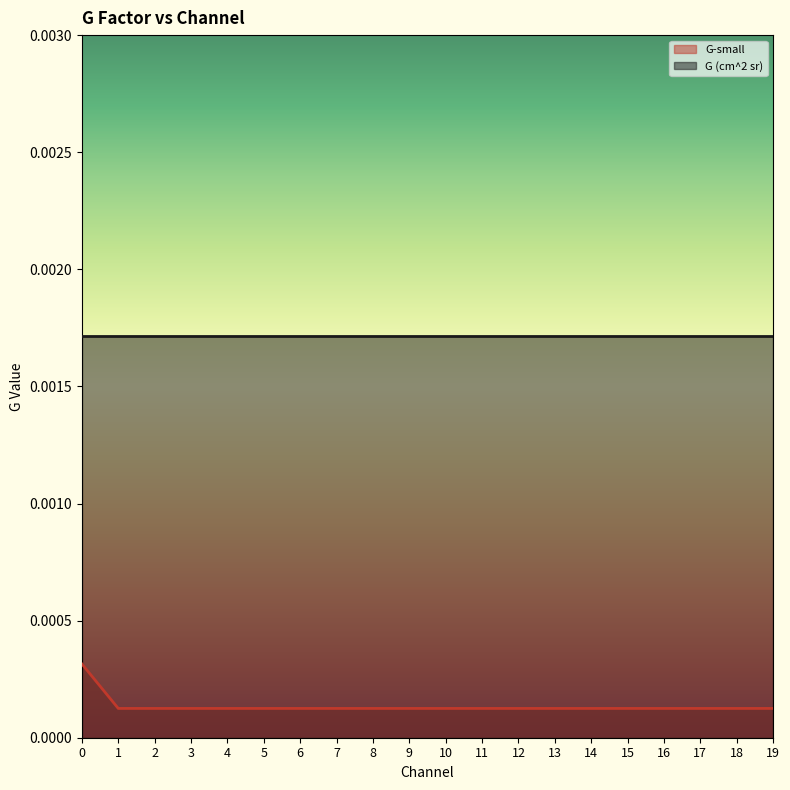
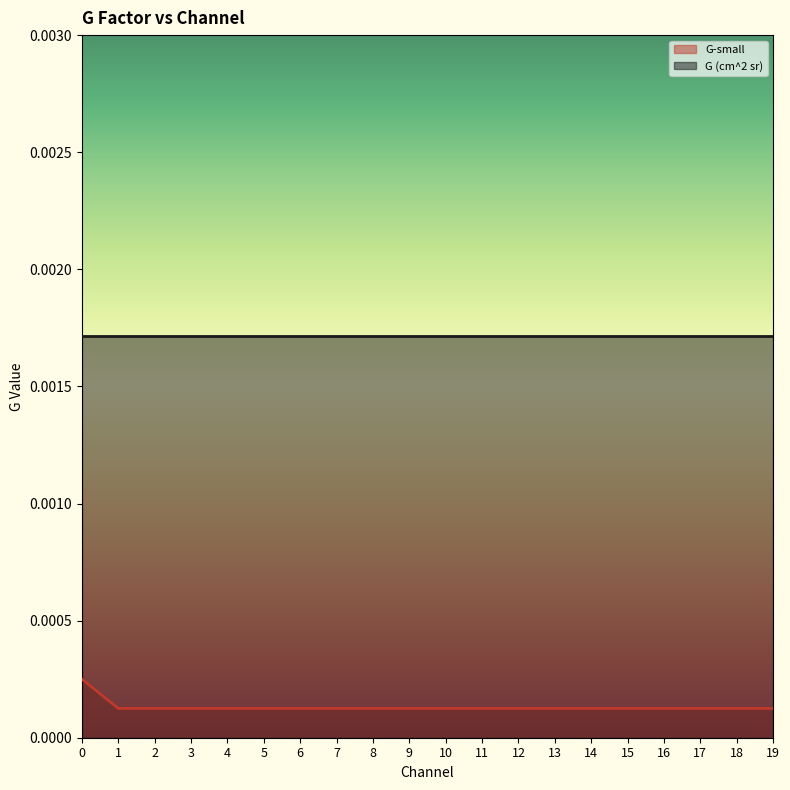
G-small, 0: 0.00031 -> 0.00025
